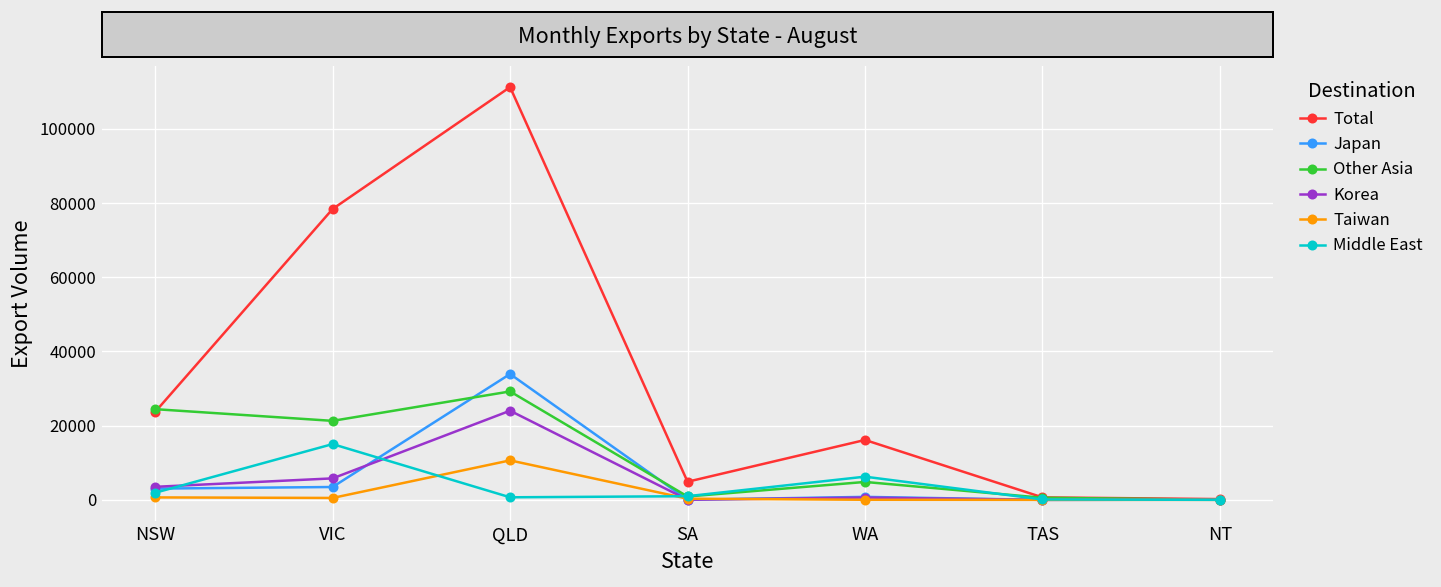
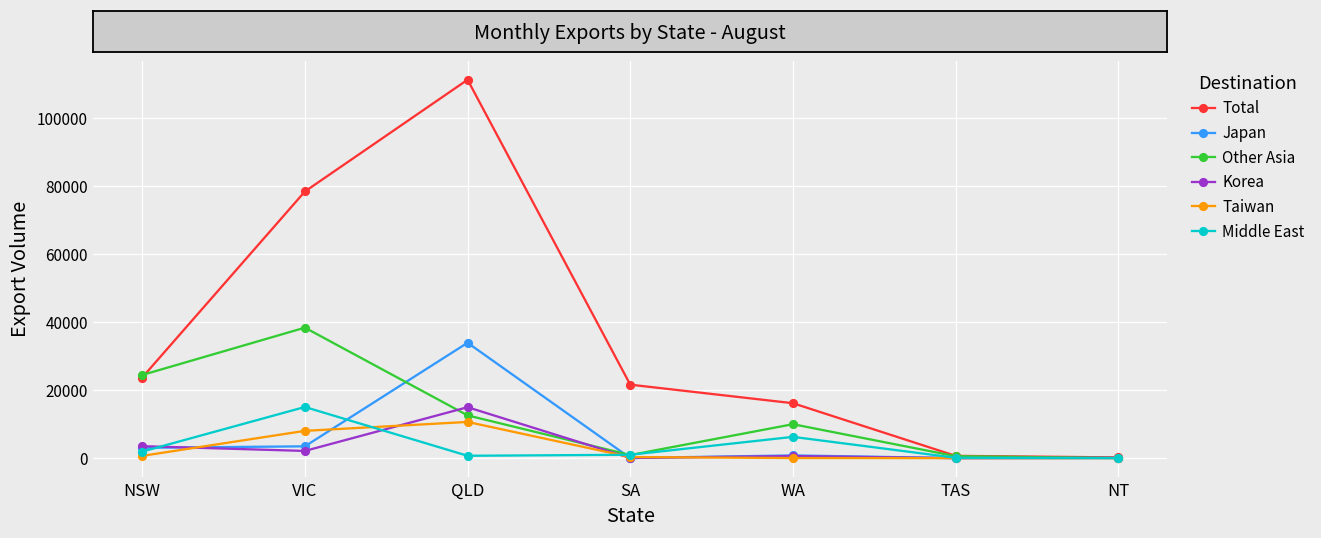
Other Asia, VIC: 21000 -> 38000
Korea, VIC: 6000 -> 2000
Taiwan, VIC: 1000 -> 8000
Other Asia, QLD: 29000 -> 13000
Korea, QLD: 24000 -> 15000
Total, SA: 5000 -> 22000
Other Asia, WA: 5000 -> 10000
